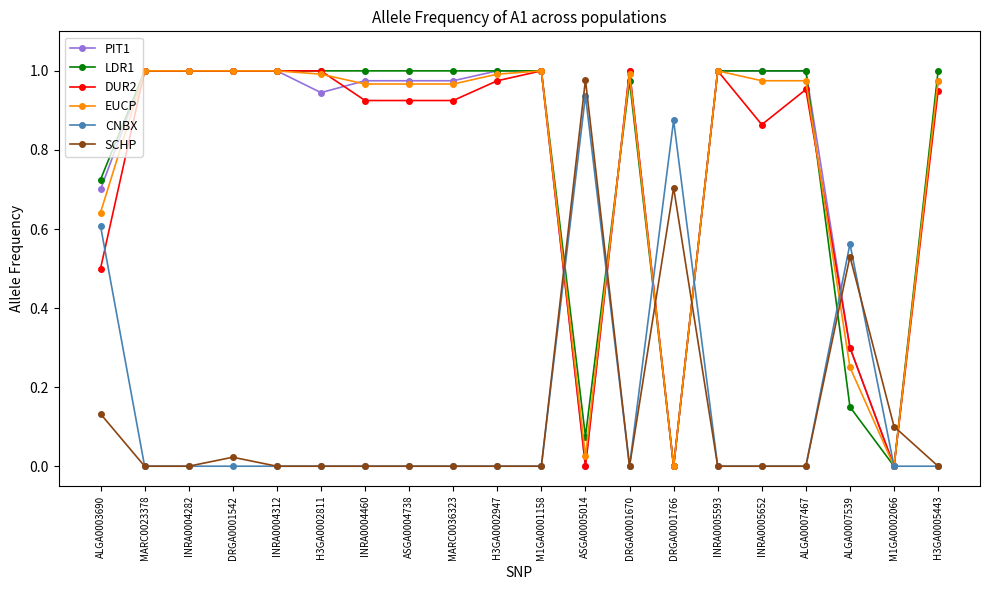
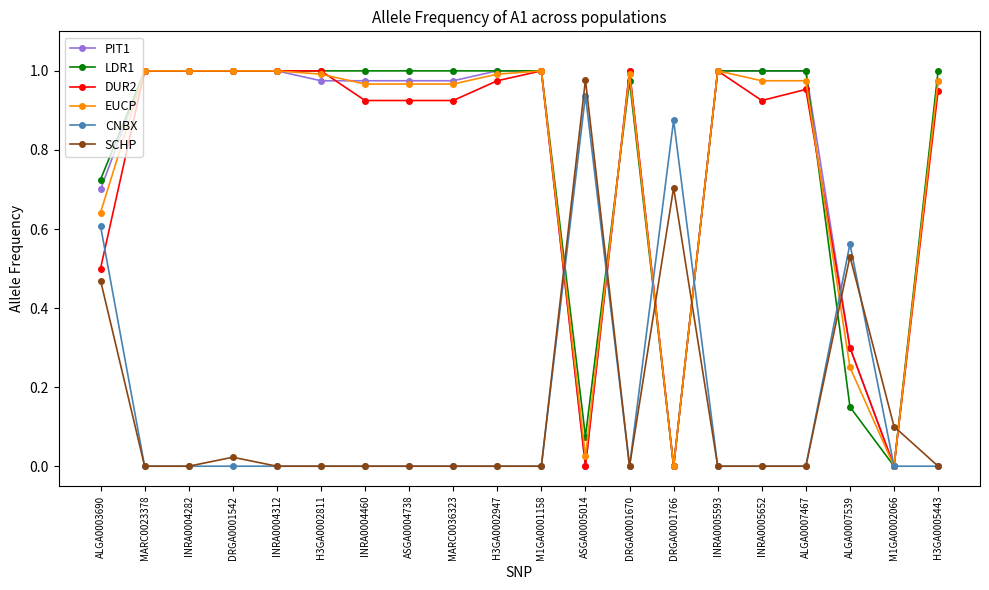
SCHP, ALGA0003690: 0.13 -> 0.47
PIT1, H3GA0002811: 0.95 -> 0.98
DUR2, INRA0005652: 0.86 -> 0.93
